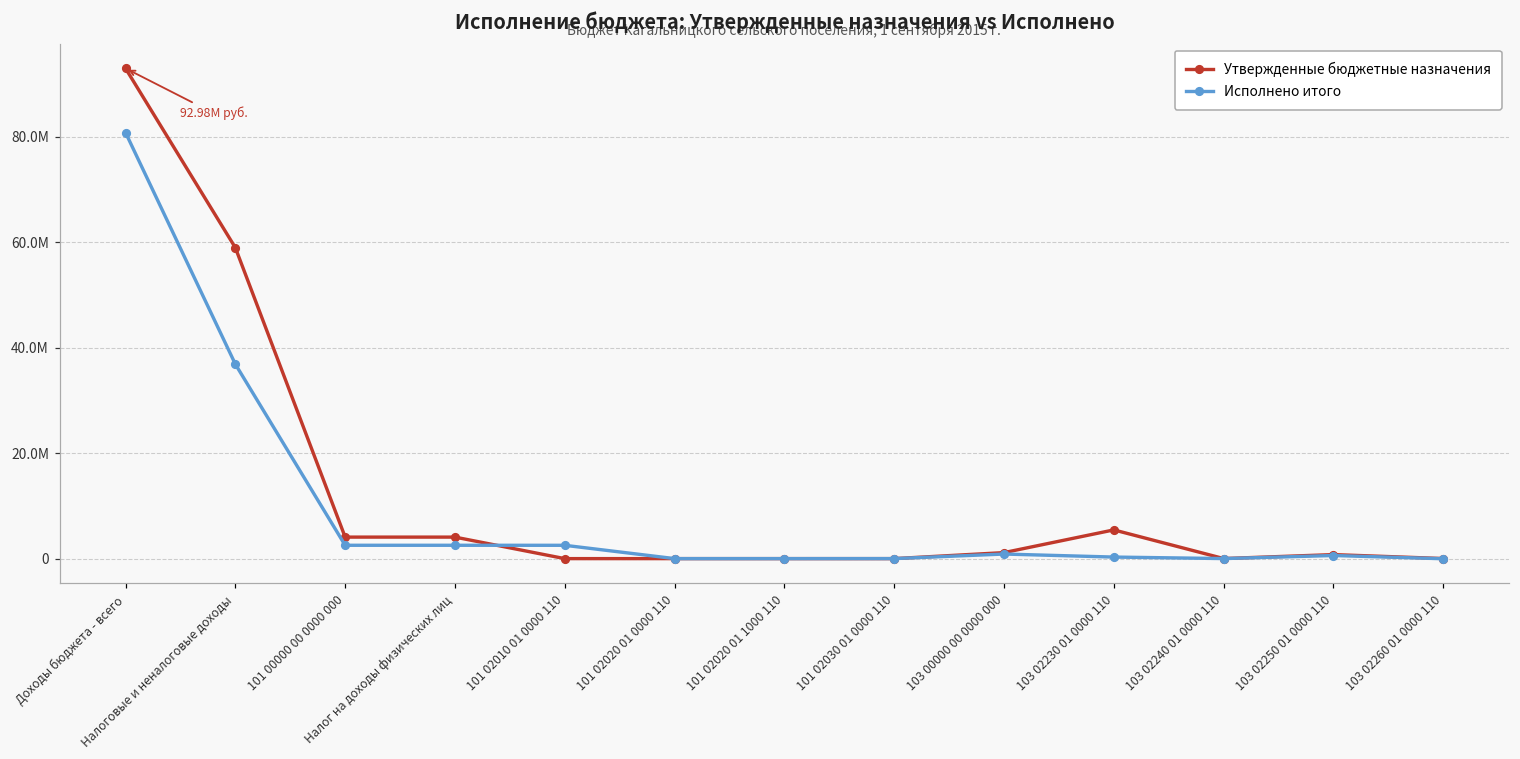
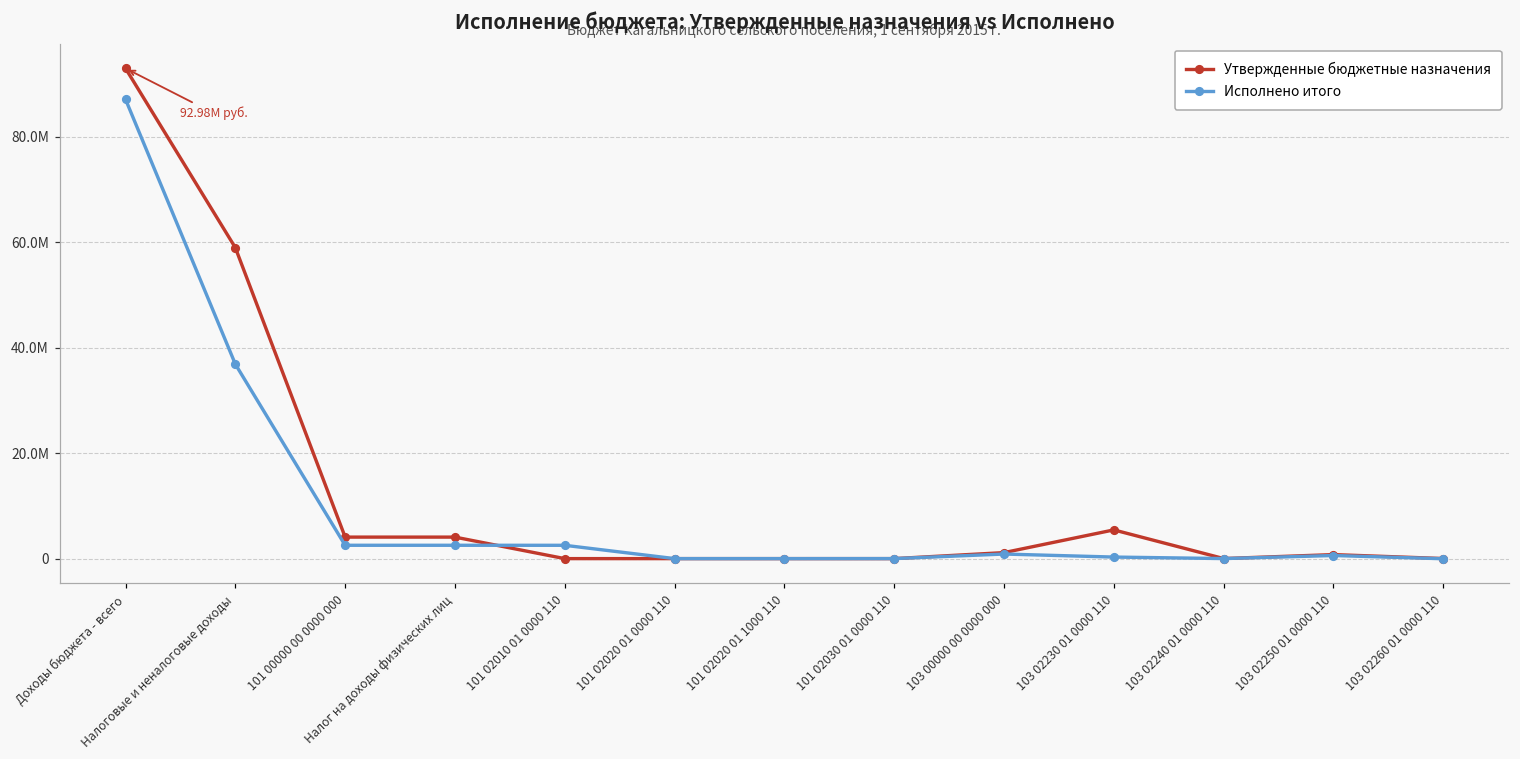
Исполнено итого, Доходы бюджета - всего: 81000000 -> 87000000
